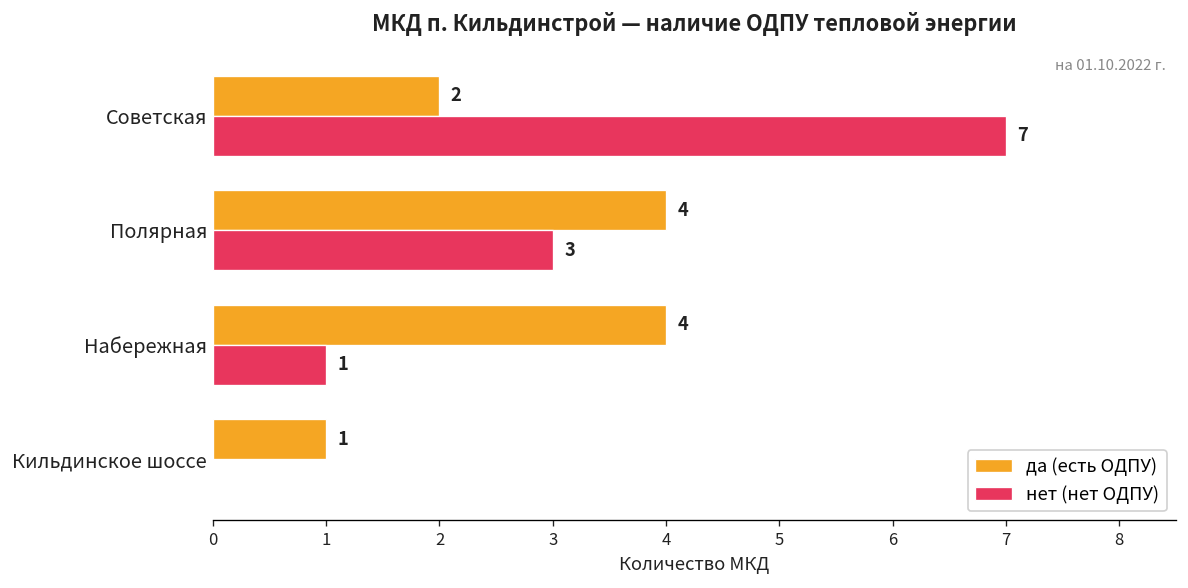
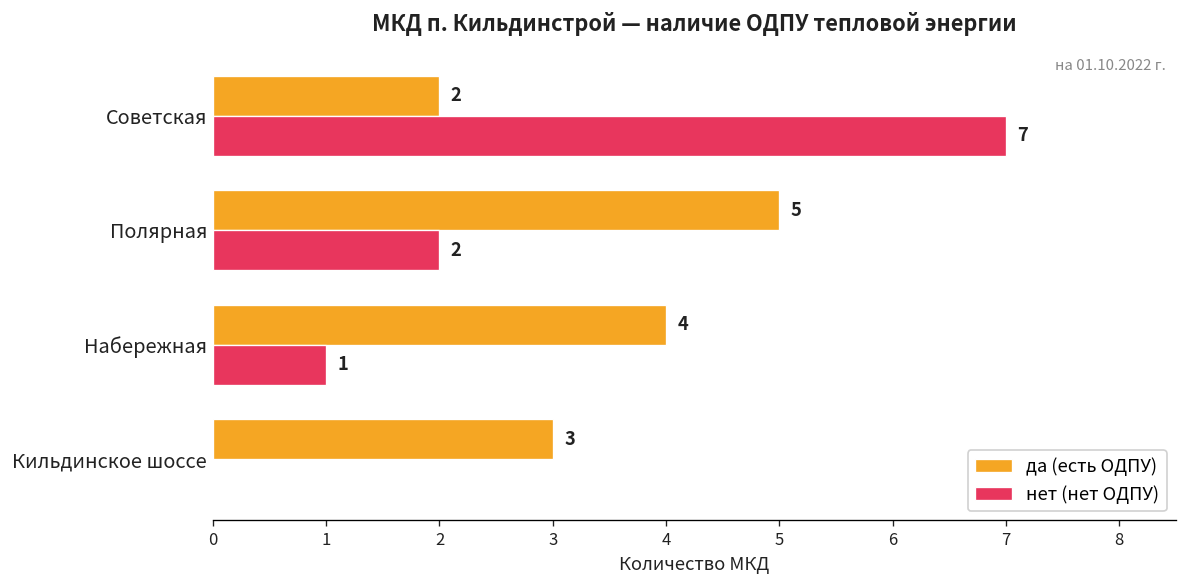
да (есть ОДПУ), Полярная: 4 -> 5
нет (нет ОДПУ), Полярная: 3 -> 2
да (есть ОДПУ), Кильдинское шоссе: 1 -> 3
